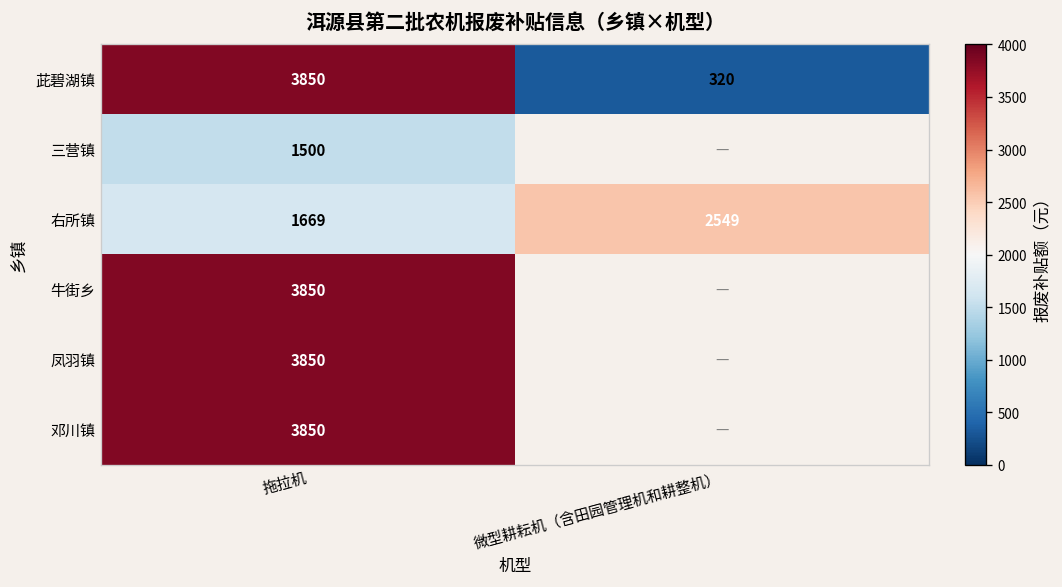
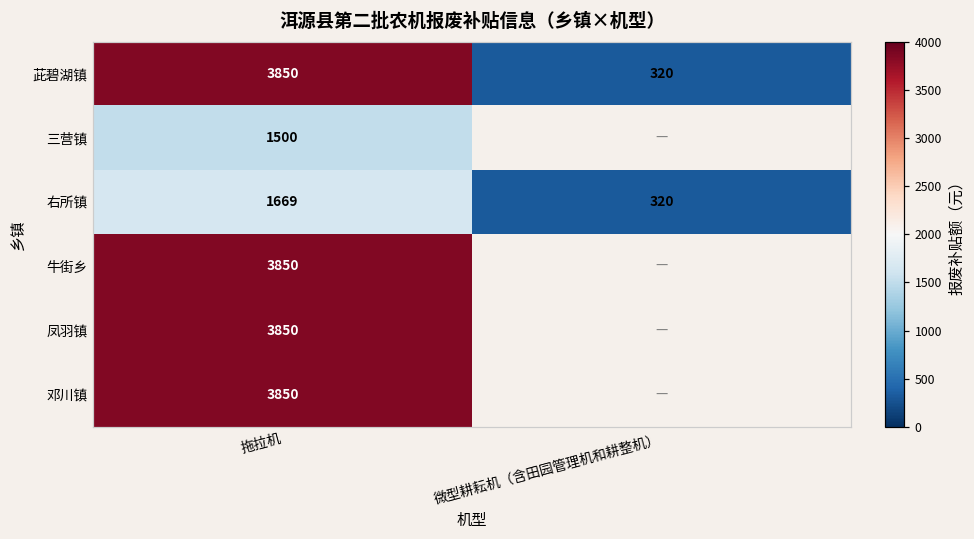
右所镇, 微型耕耘机（含田园管理机和耕整机）: 2549 -> 320
